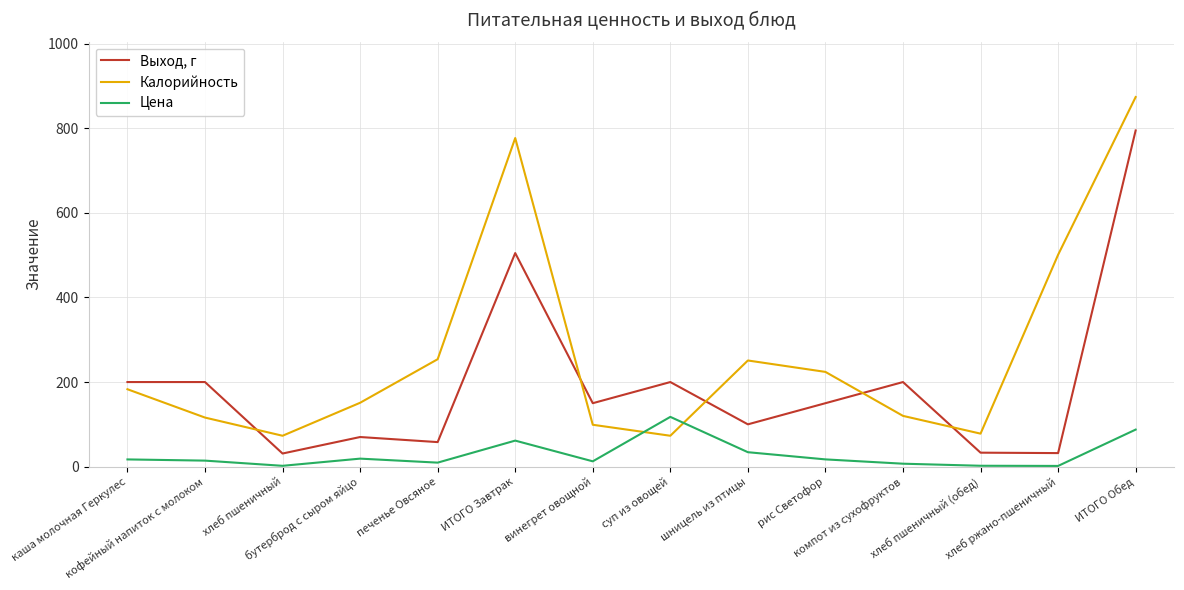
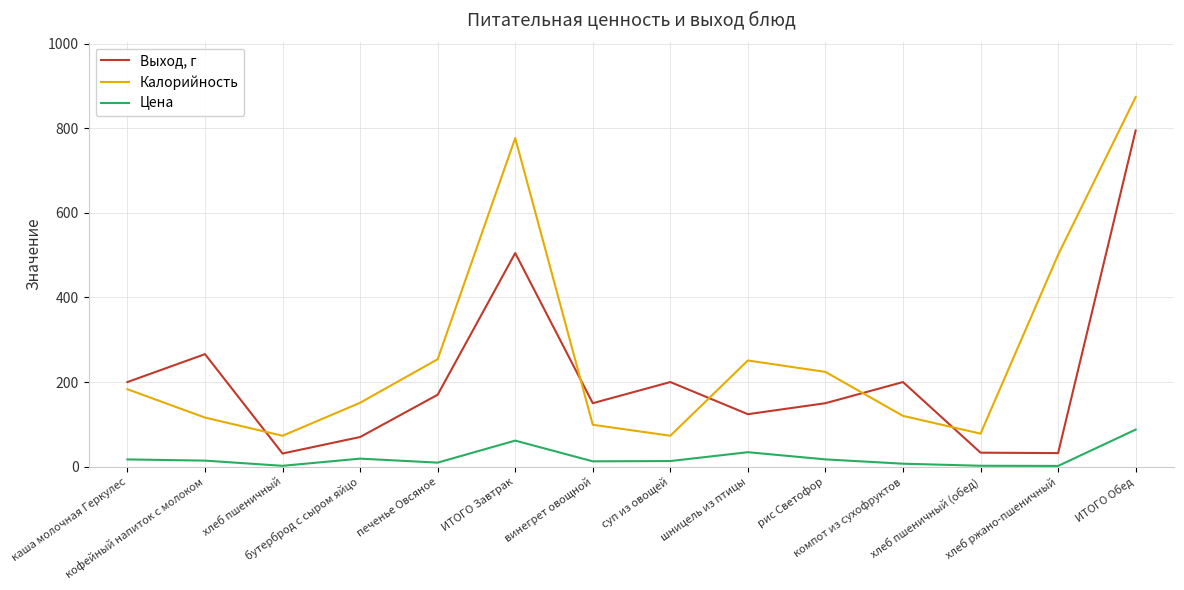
Выход, г, кофейный напиток с молоком: 200 -> 270
Выход, г, печенье Овсяное: 60 -> 170
Цена, суп из овощей: 120 -> 10
Выход, г, шницель из птицы: 100 -> 120
